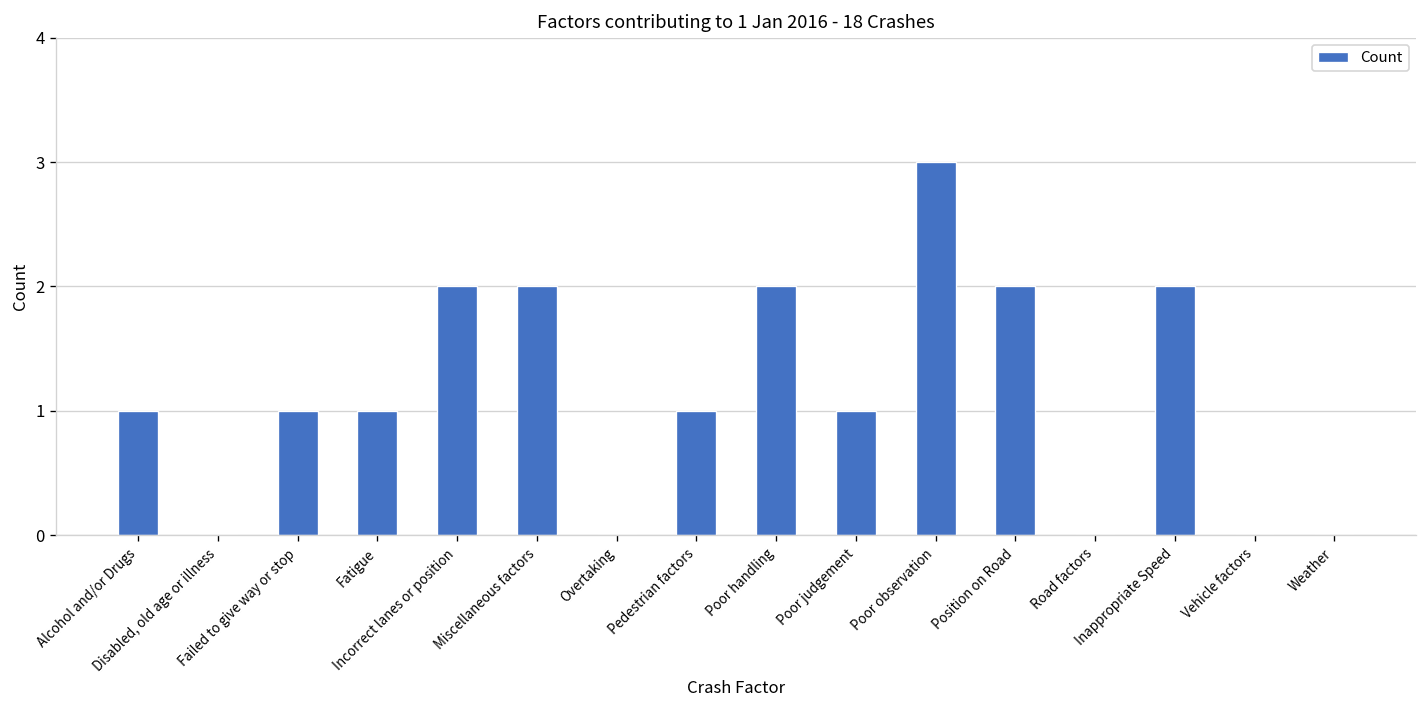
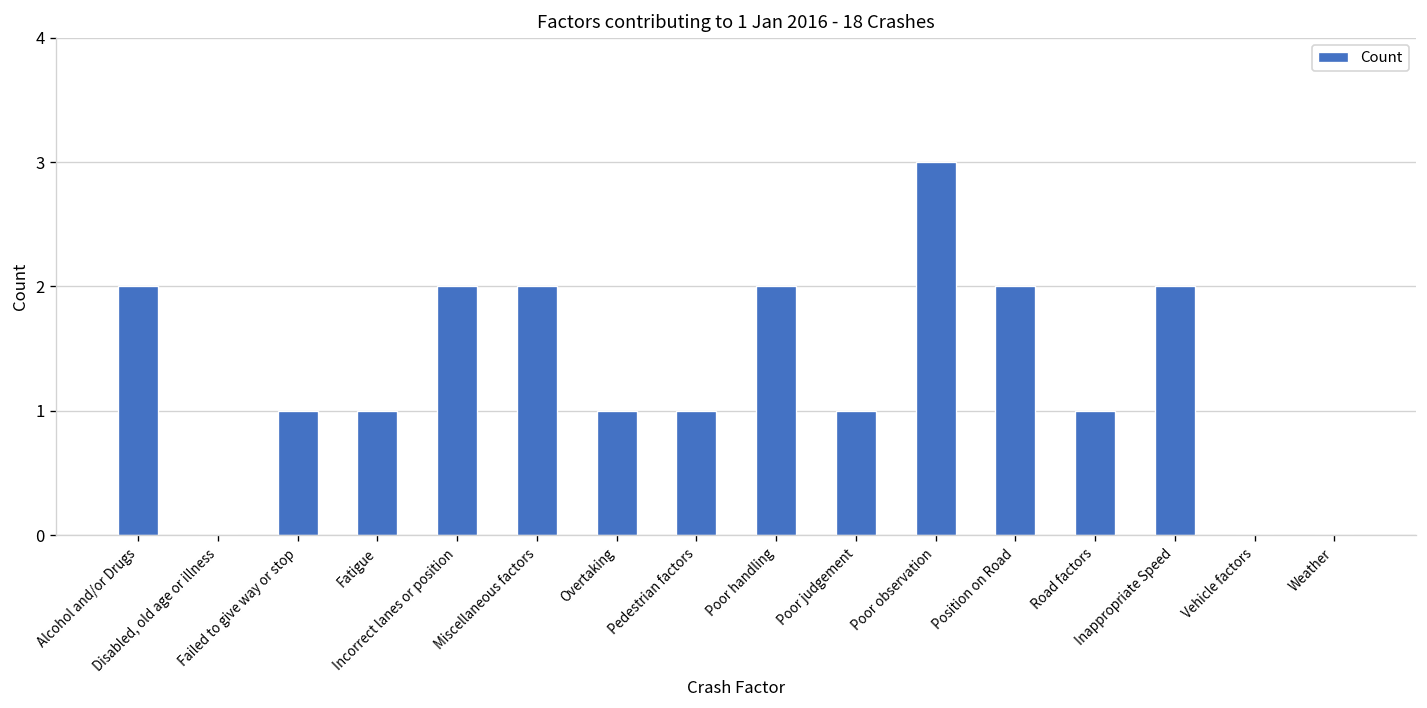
Alcohol and/or Drugs: 1 -> 2
Overtaking: 0 -> 1
Road factors: 0 -> 1
